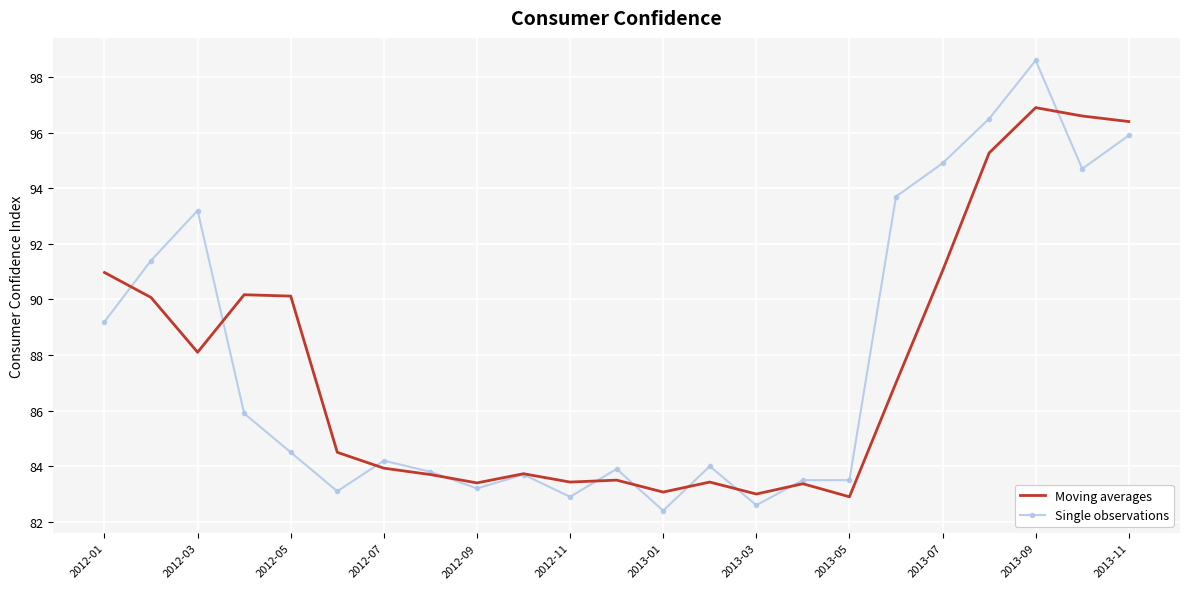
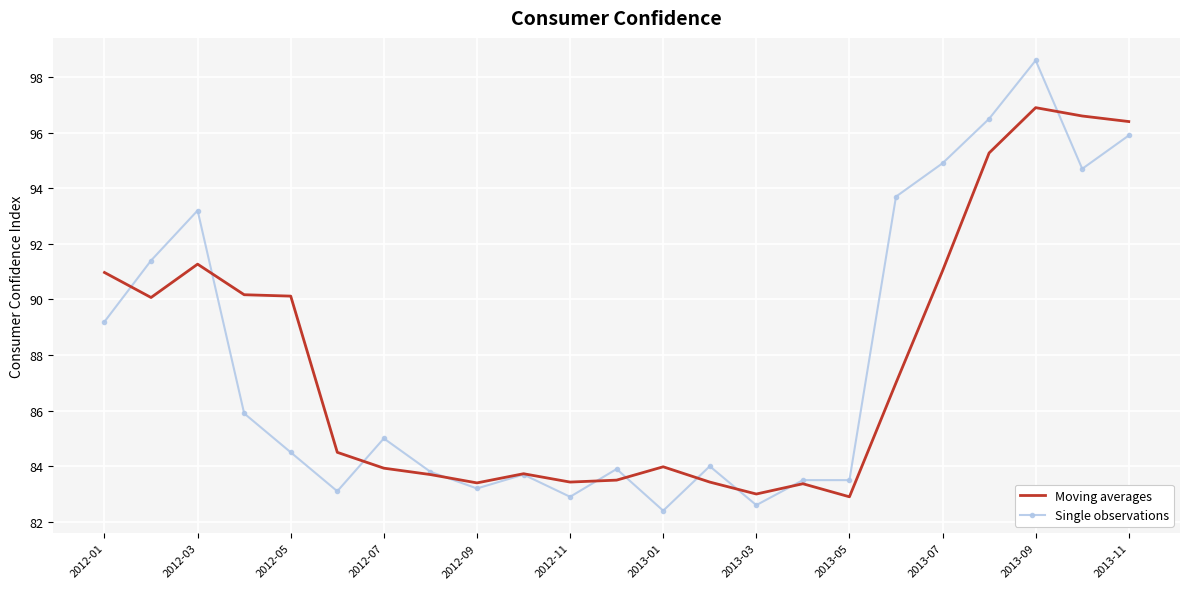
Moving averages, 2012-03: 88.1 -> 91.3
Single observations, 2012-07: 84.2 -> 85.0
Moving averages, 2013-01: 83.1 -> 84.0
